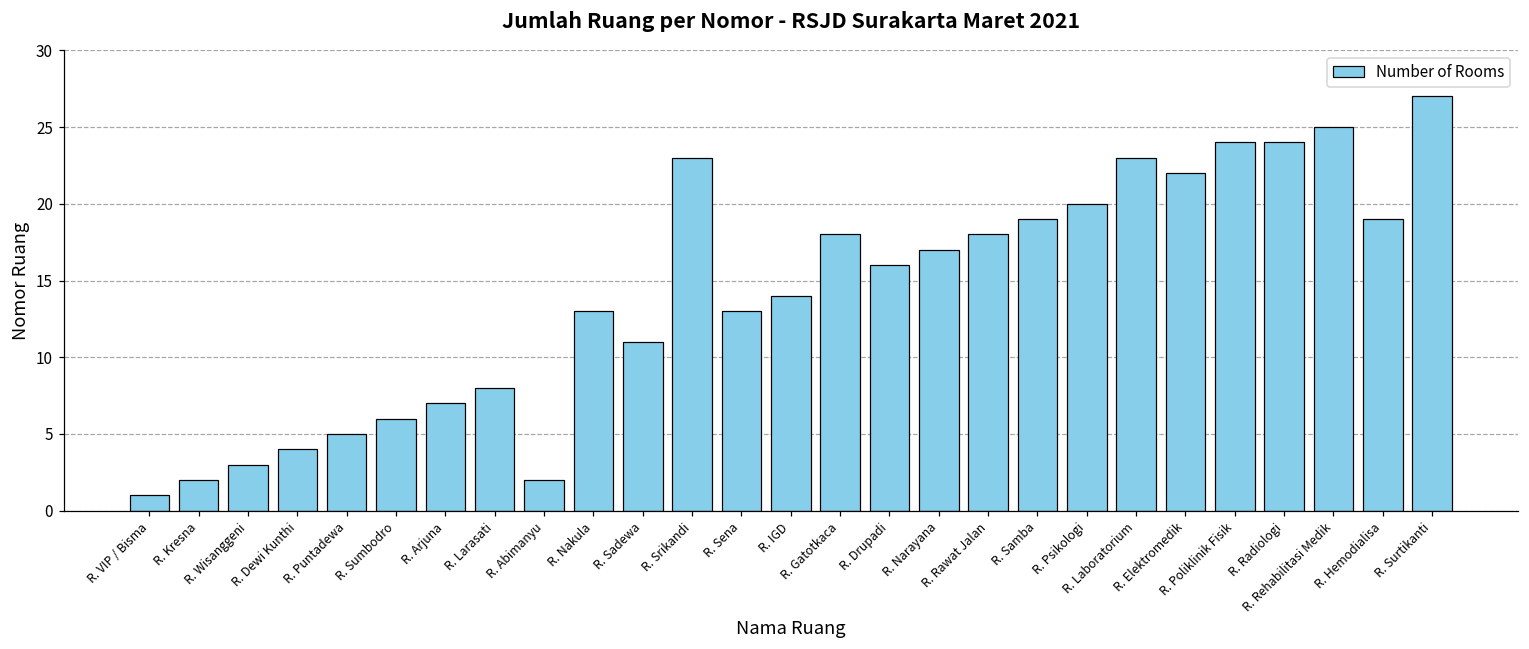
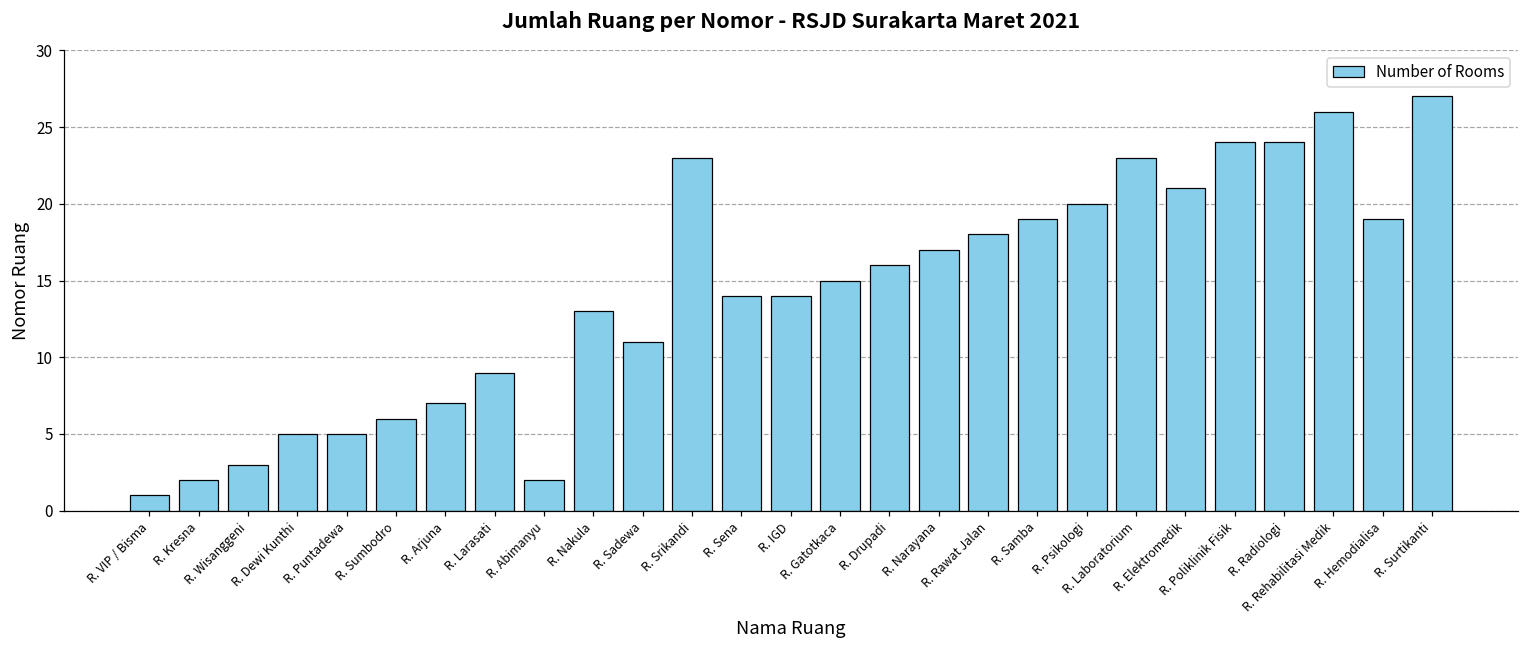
R. Dewi Kunthi: 4 -> 5
R. Larasati: 8 -> 9
R. Sena: 13 -> 14
R. Gatotkaca: 18 -> 15
R. Elektromedik: 22 -> 21
R. Rehabilitasi Medik: 25 -> 26
